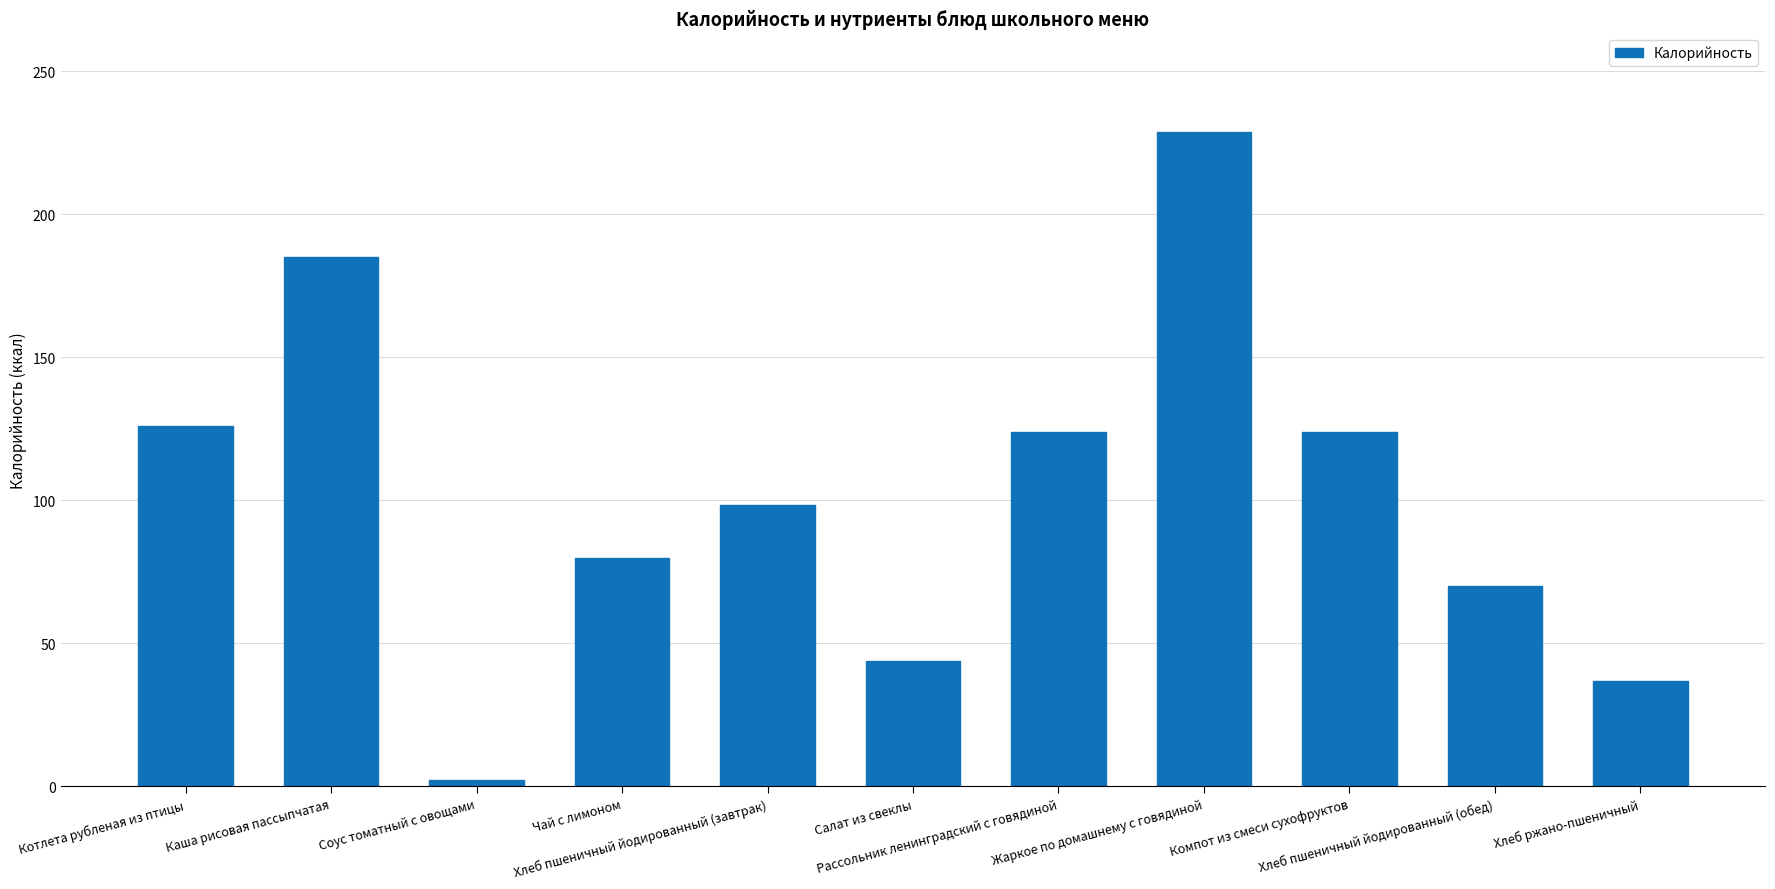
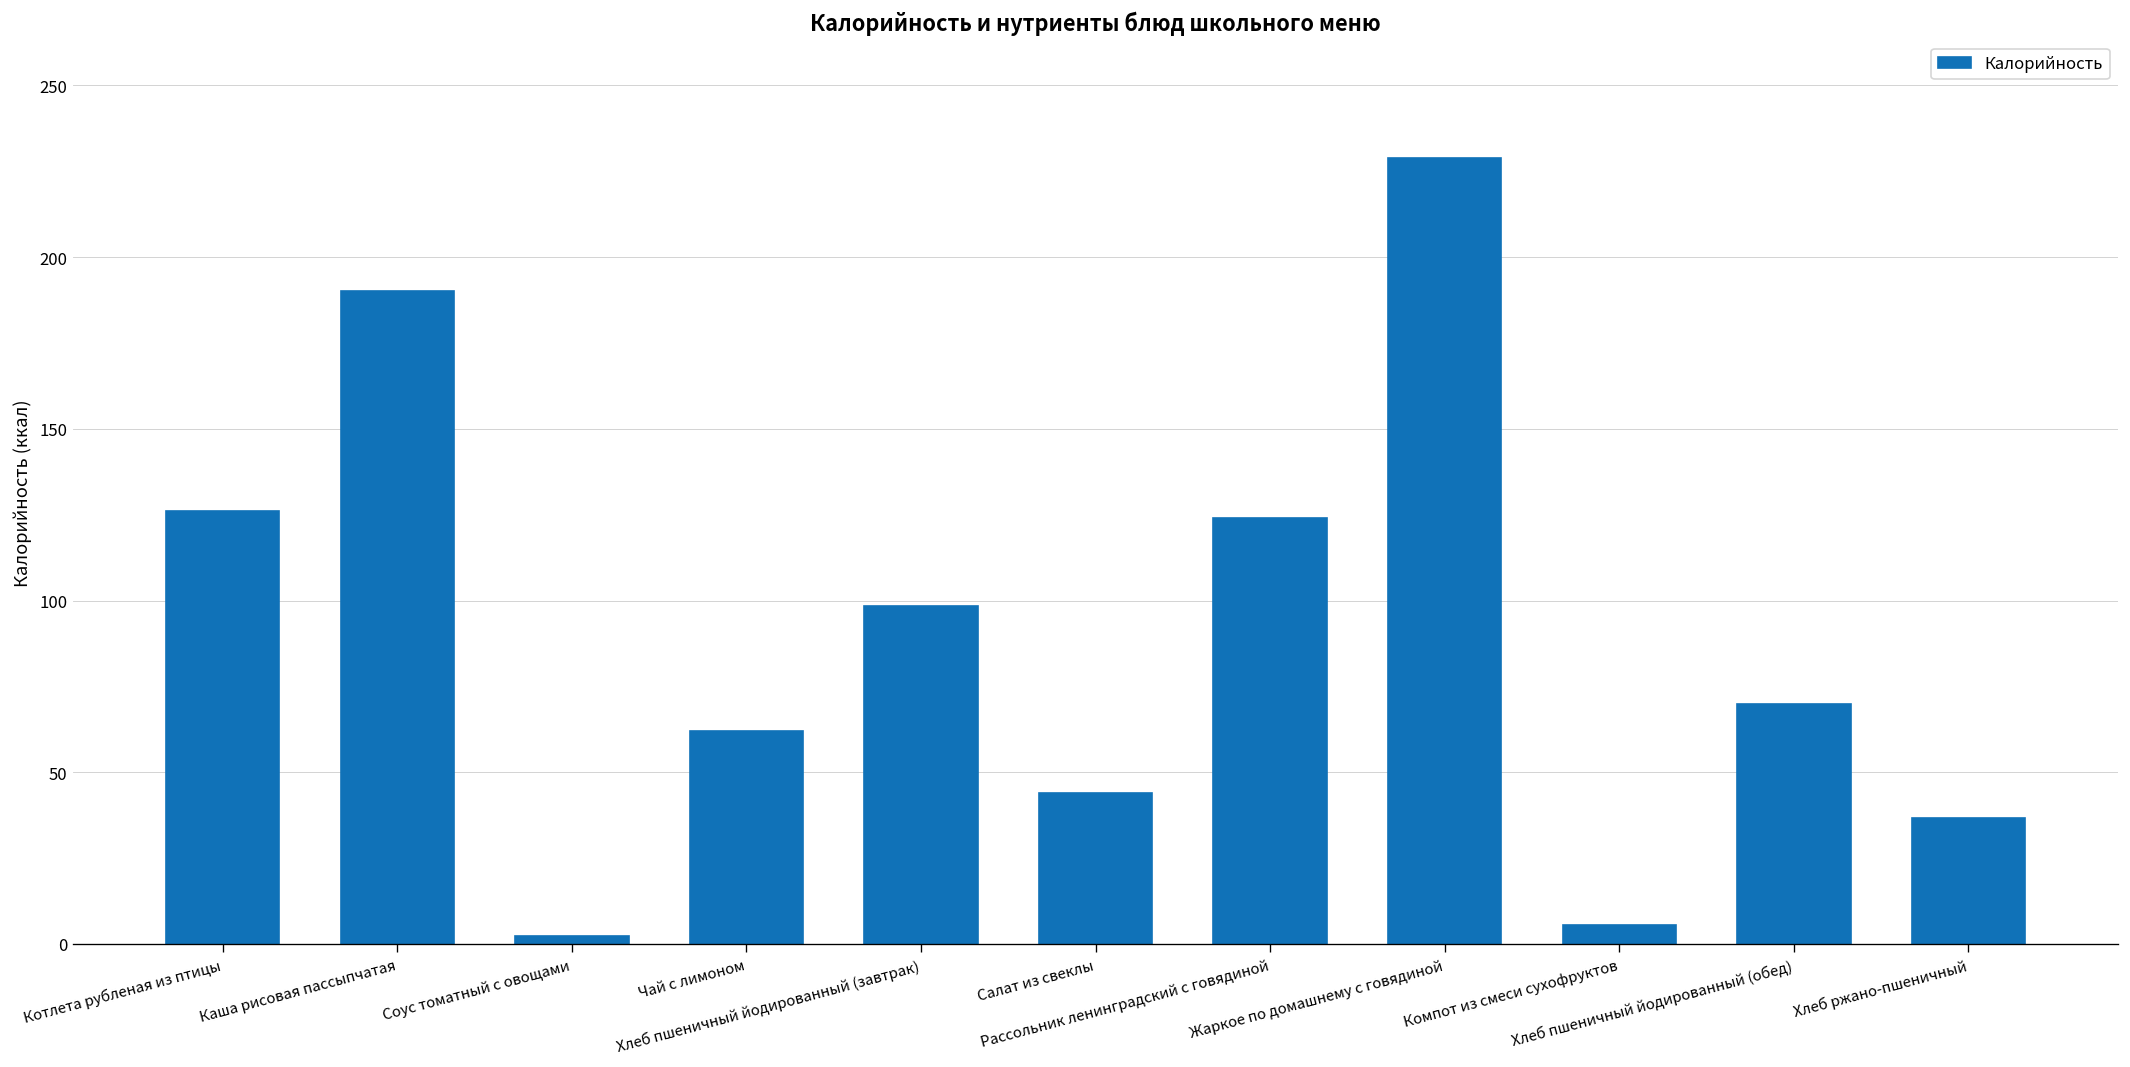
Каша рисовая пассыпчатая: 185 -> 190
Чай с лимоном: 80 -> 62
Компот из смеси сухофруктов: 124 -> 5
